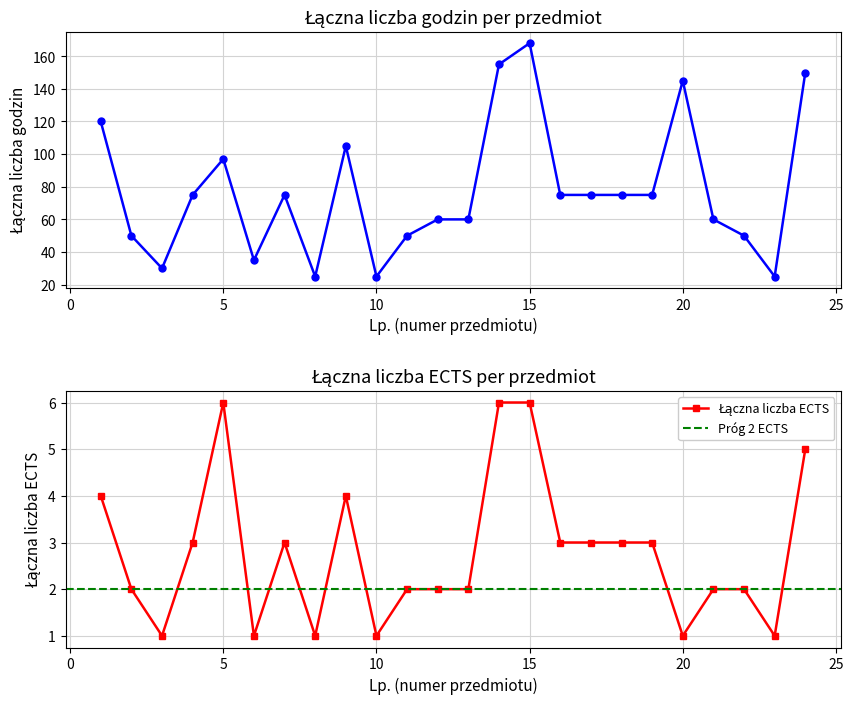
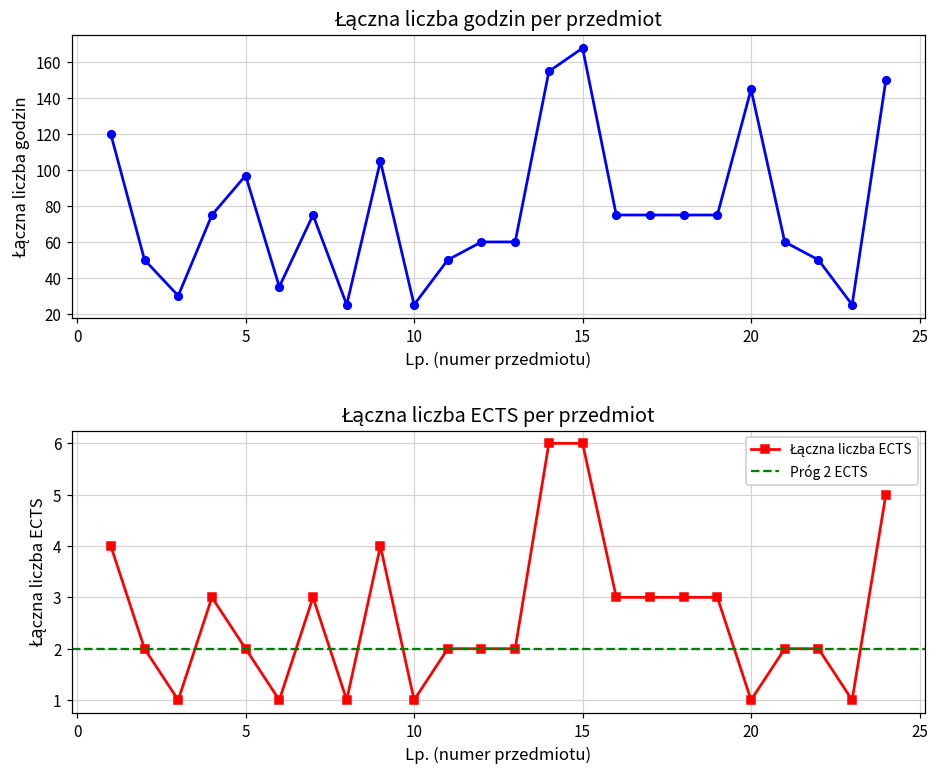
Łączna liczba ECTS per przedmiot, 5: 6 -> 2
